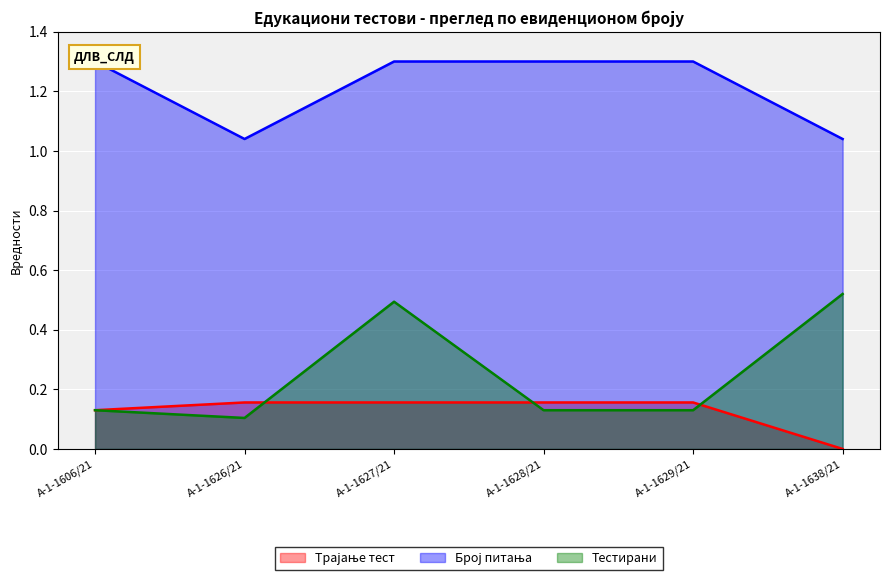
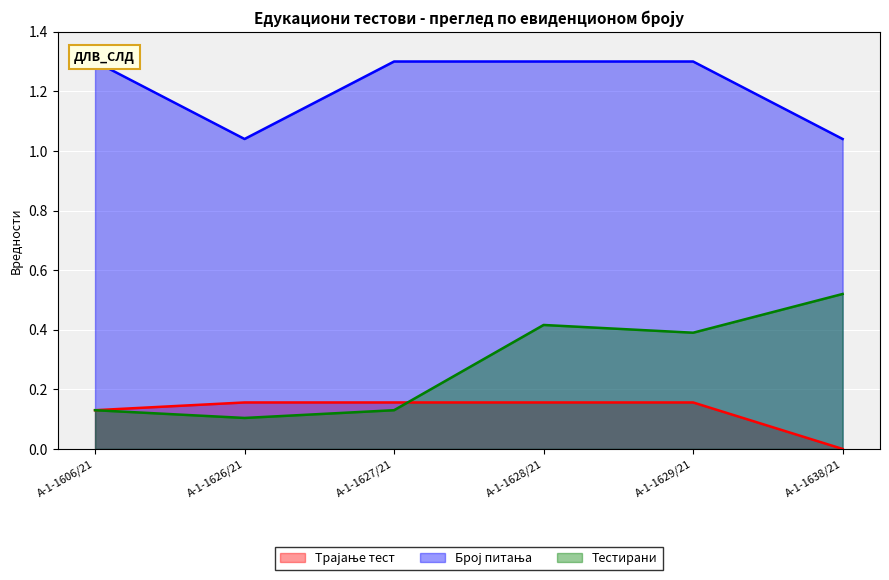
Тестирани, А-1-1627/21: 0.49 -> 0.13
Тестирани, А-1-1628/21: 0.13 -> 0.42
Тестирани, А-1-1629/21: 0.13 -> 0.39
